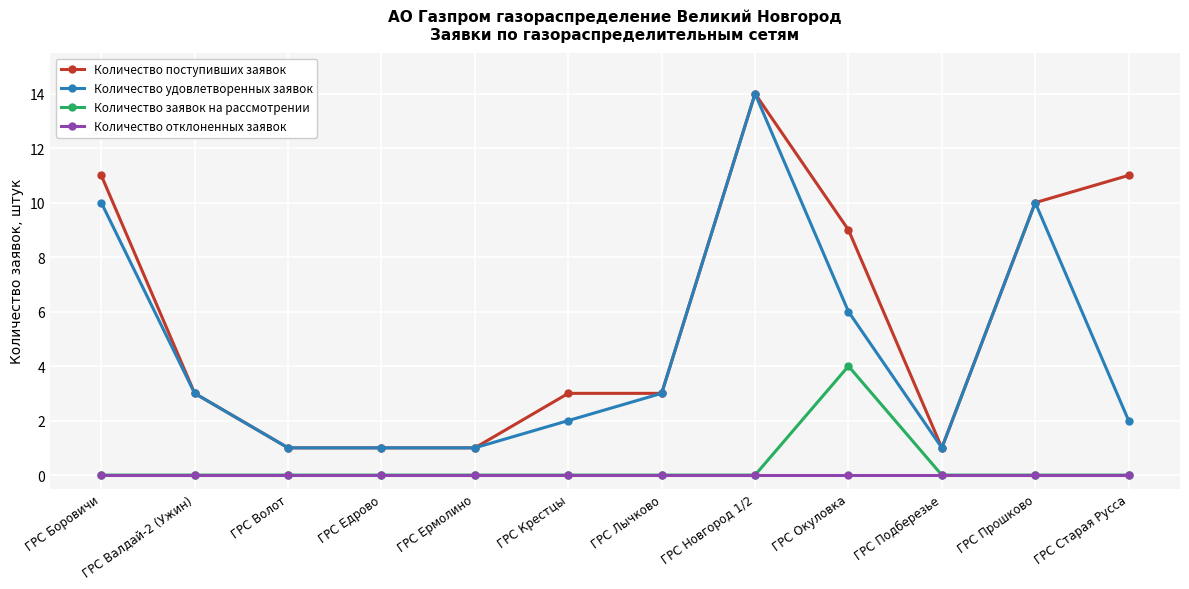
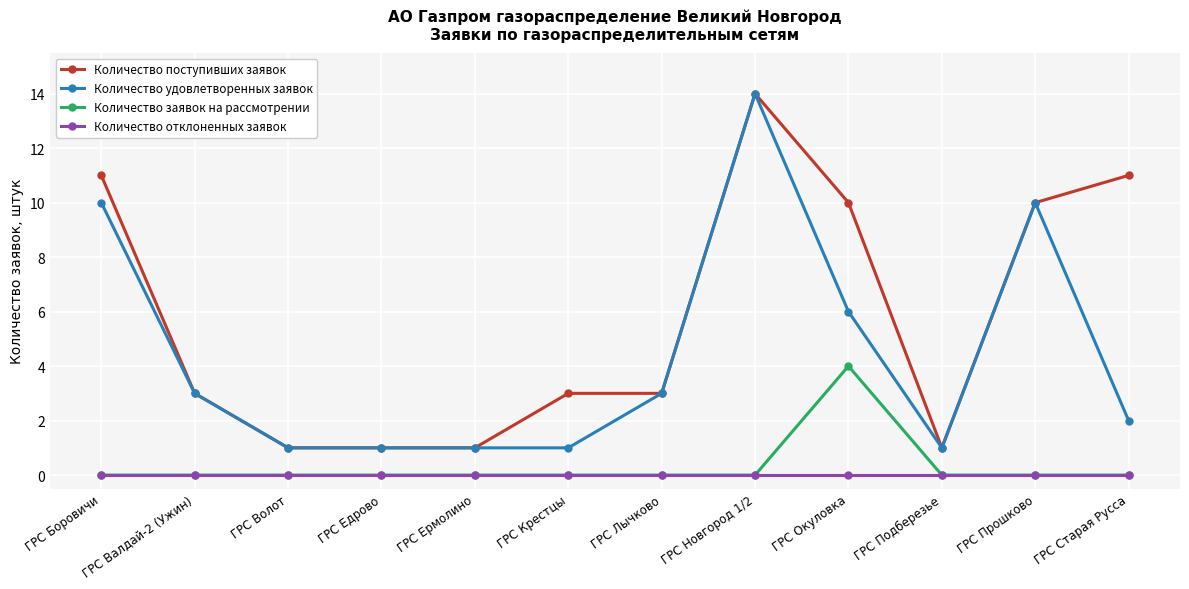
Количество удовлетворенных заявок, ГРС Крестцы: 2 -> 1
Количество поступивших заявок, ГРС Окуловка: 9 -> 10
